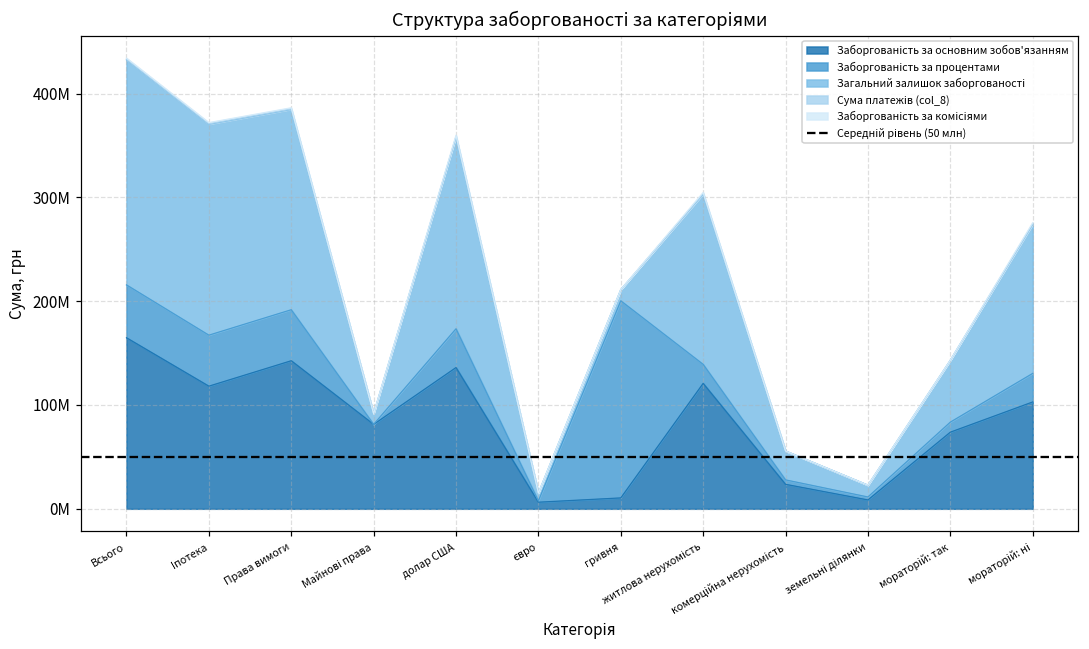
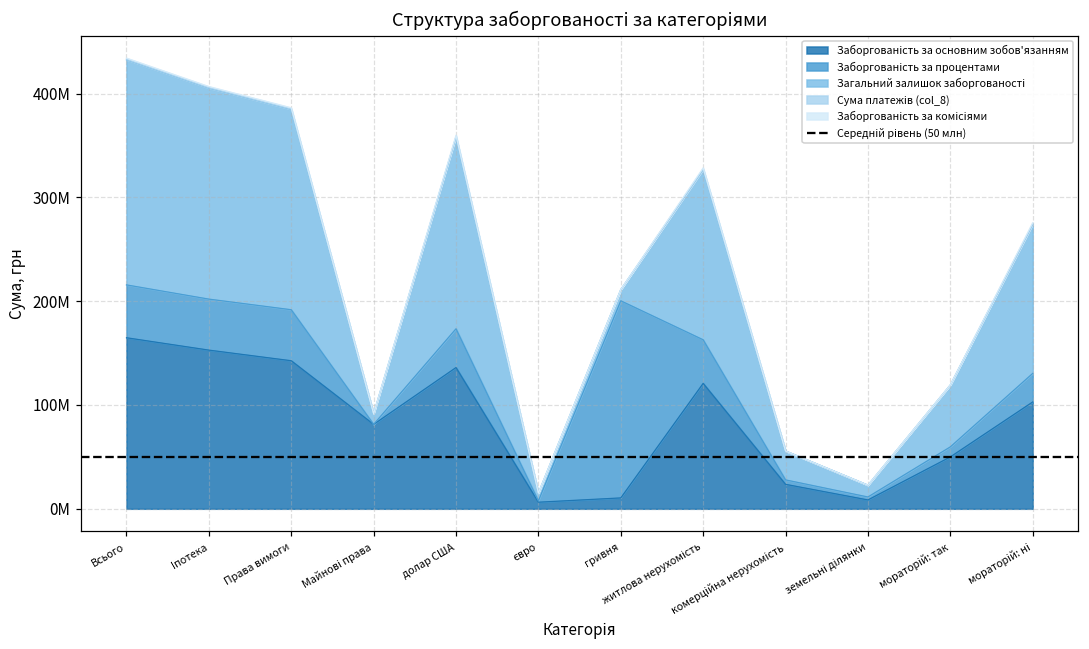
Заборгованість за основним зобов'язанням, Іпотека: 120000000 -> 150000000
Заборгованість за процентами, житлова нерухомість: 20000000 -> 40000000
Заборгованість за основним зобов'язанням, мораторій: так: 70000000 -> 50000000
